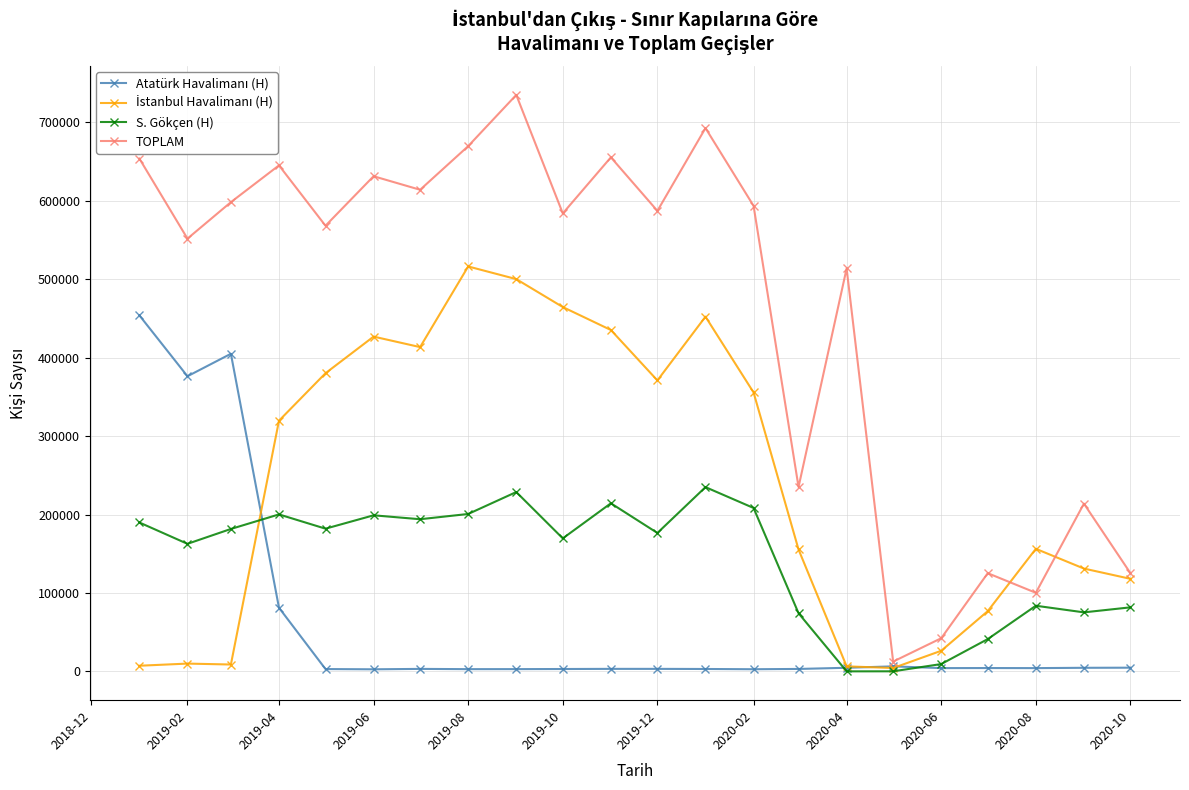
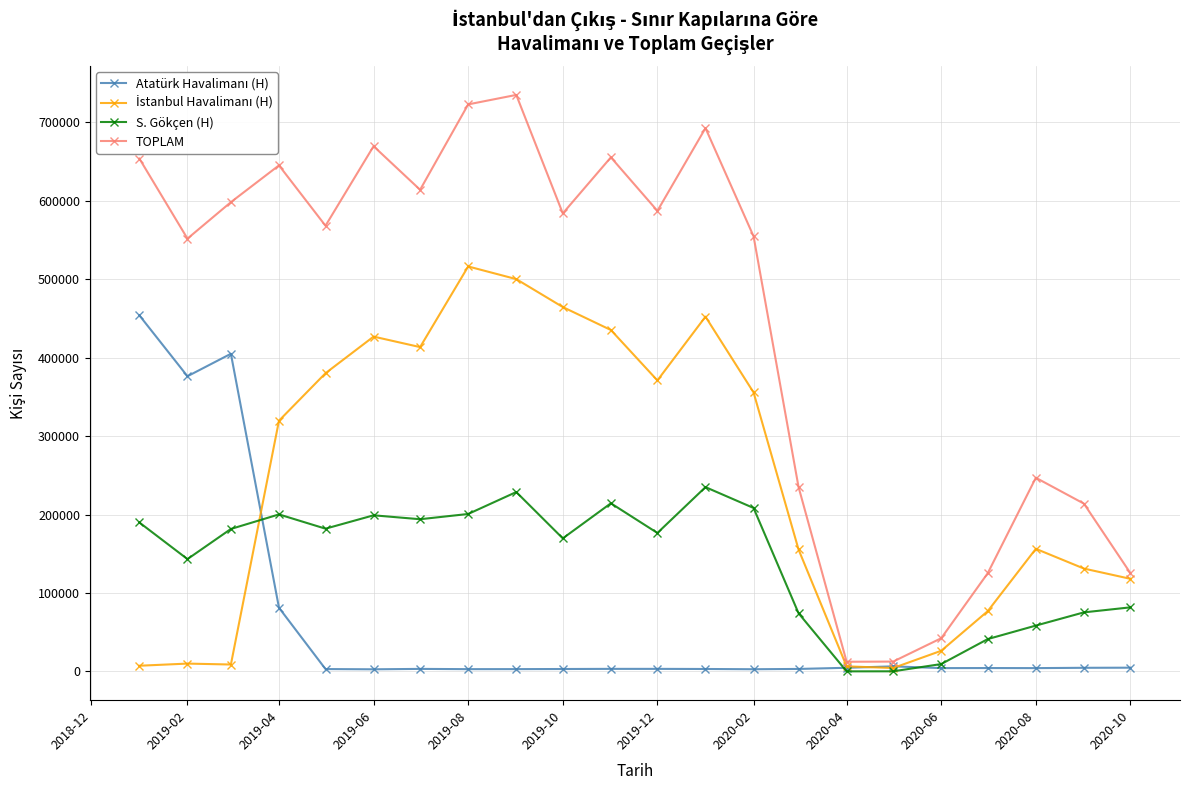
S. Gökçen (H), 2019-02: 160000 -> 140000
TOPLAM, 2019-06: 630000 -> 670000
TOPLAM, 2019-08: 670000 -> 720000
TOPLAM, 2020-02: 590000 -> 550000
TOPLAM, 2020-04: 510000 -> 10000
S. Gökçen (H), 2020-08: 80000 -> 60000
TOPLAM, 2020-08: 100000 -> 250000
